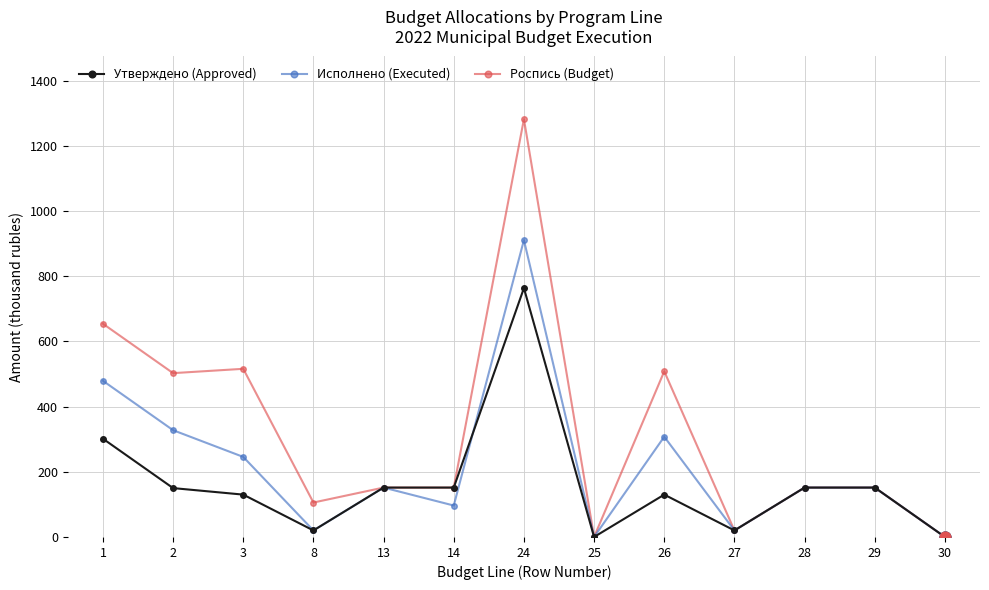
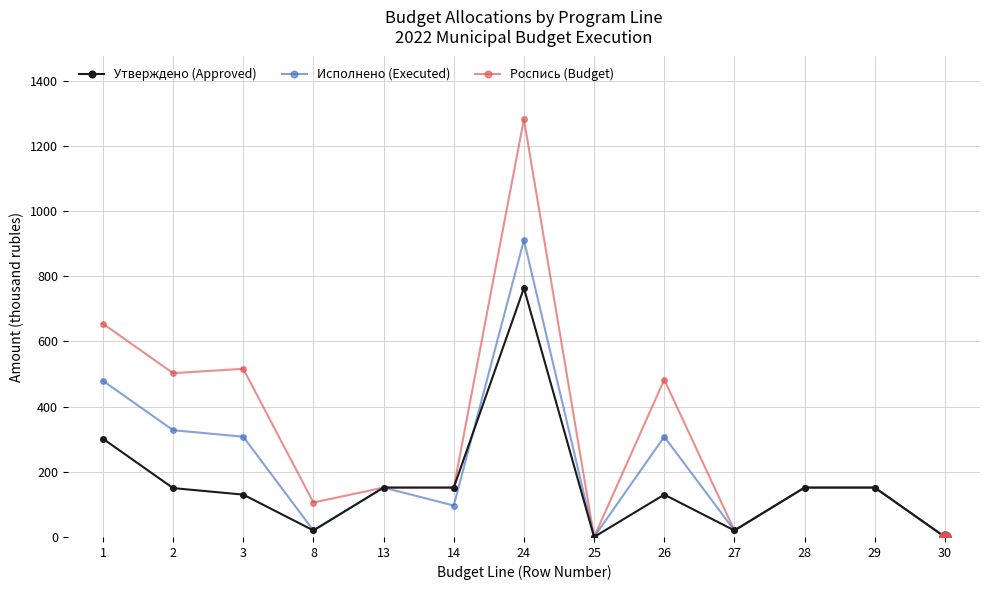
Исполнено (Executed), 3: 250 -> 310
Роспись (Budget), 26: 510 -> 480
